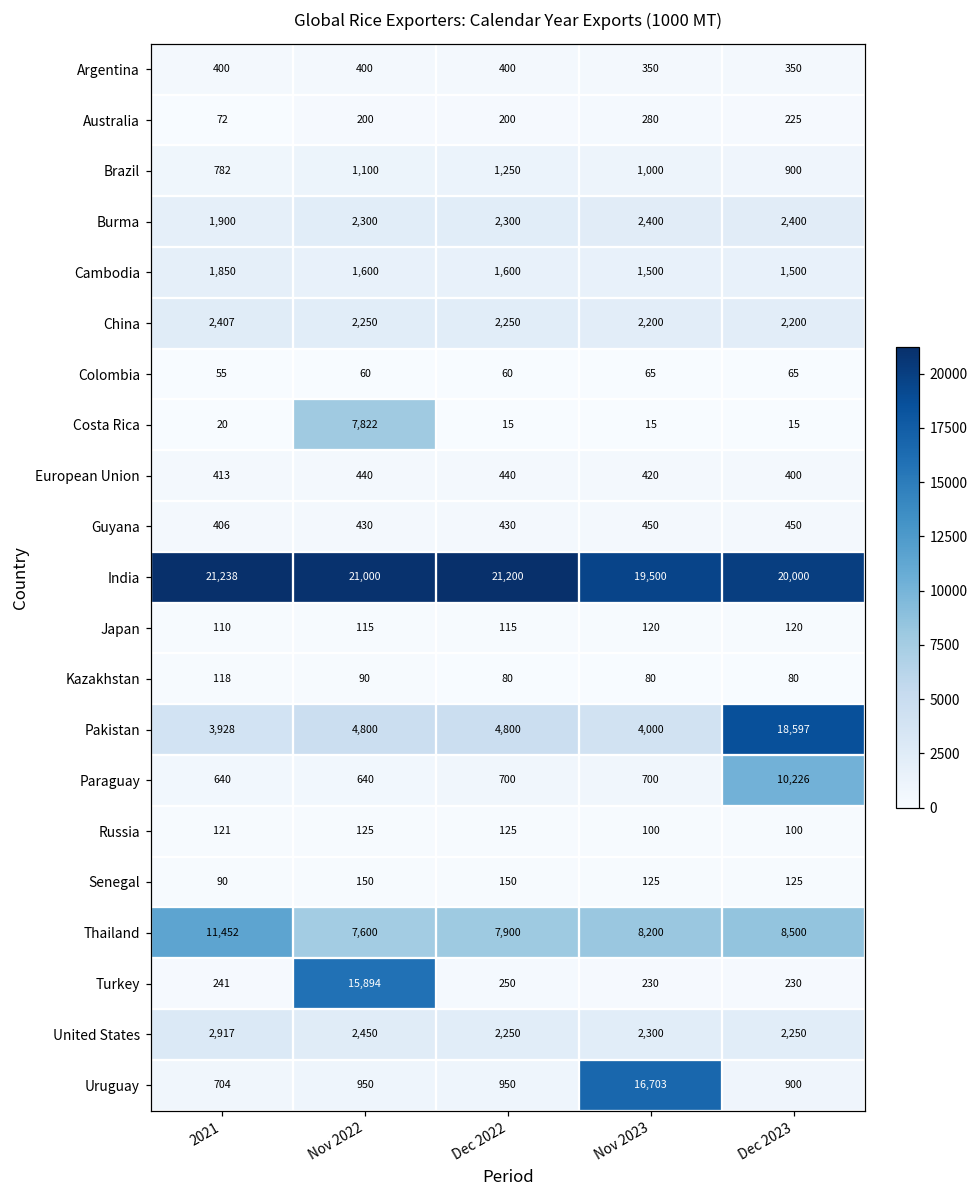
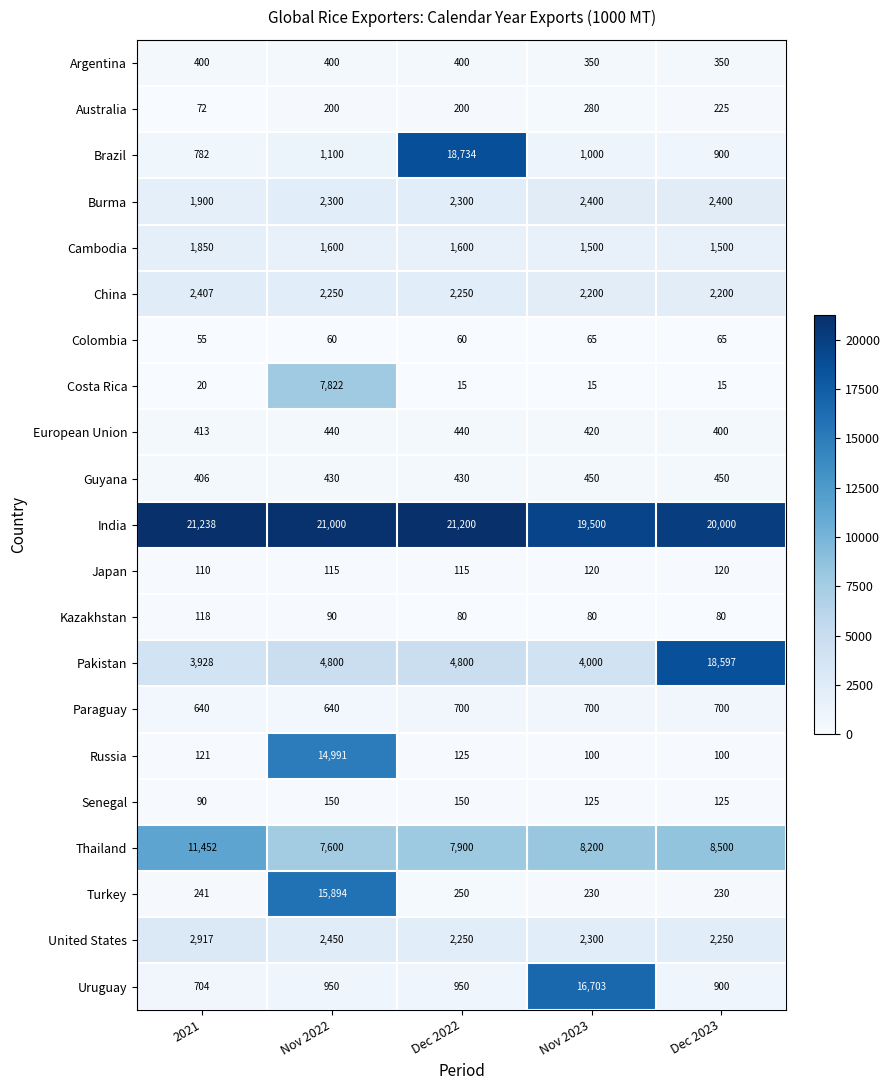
Brazil, Dec 2022: 1,250 -> 18,734
Paraguay, Dec 2023: 10,226 -> 700
Russia, Nov 2022: 125 -> 14,991
